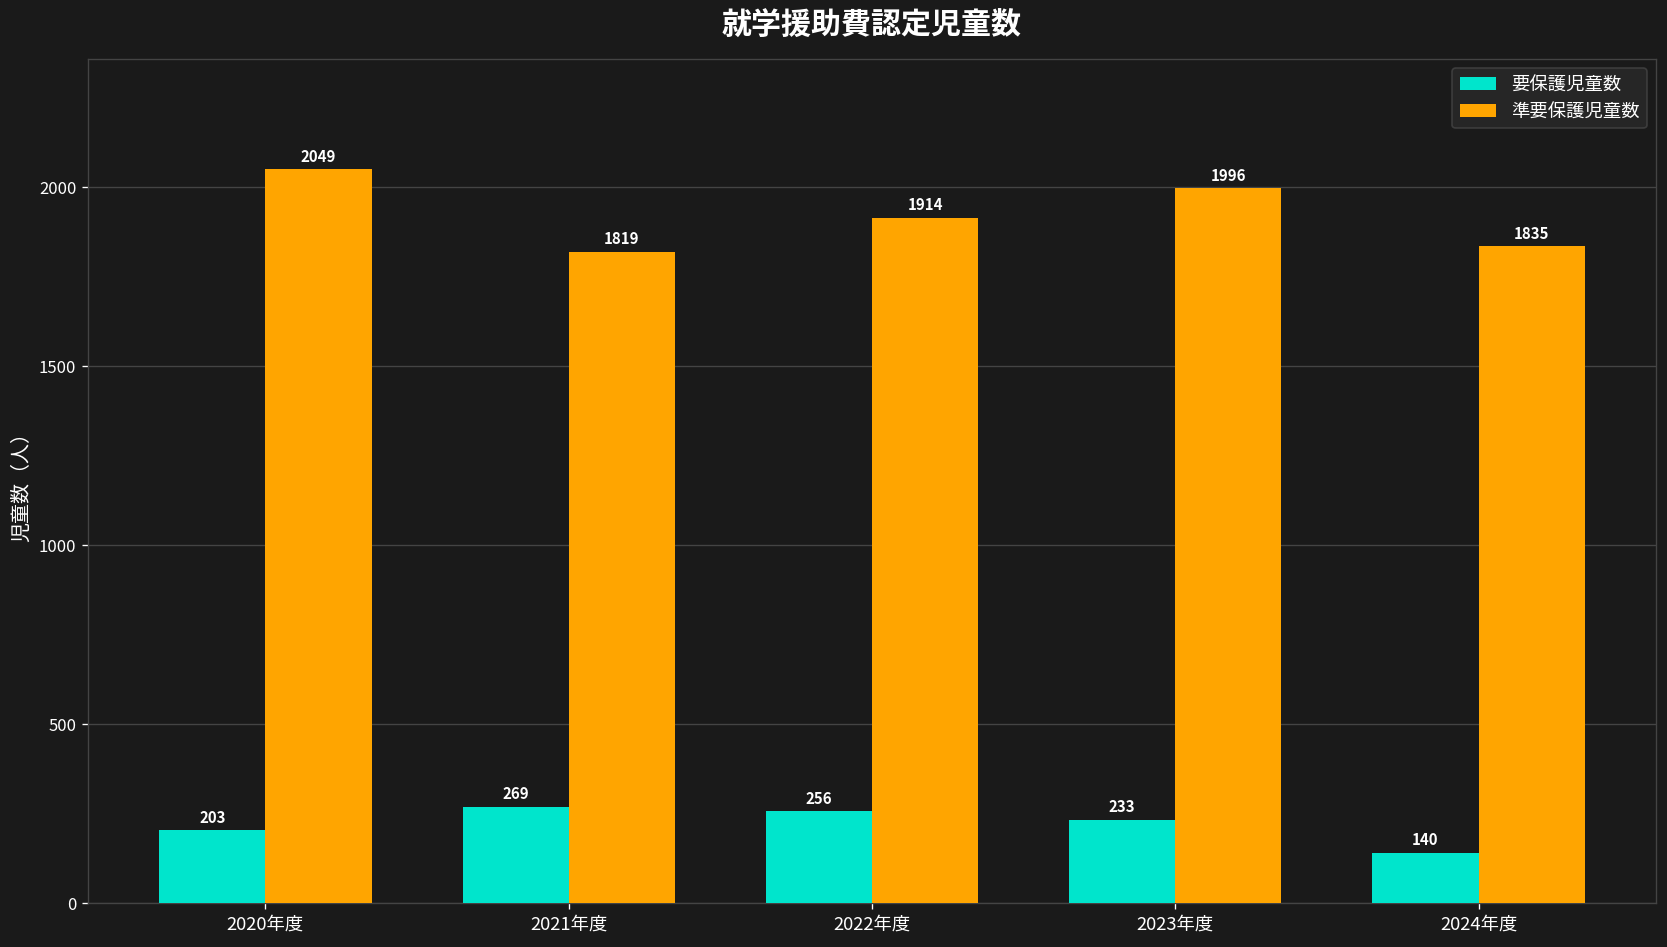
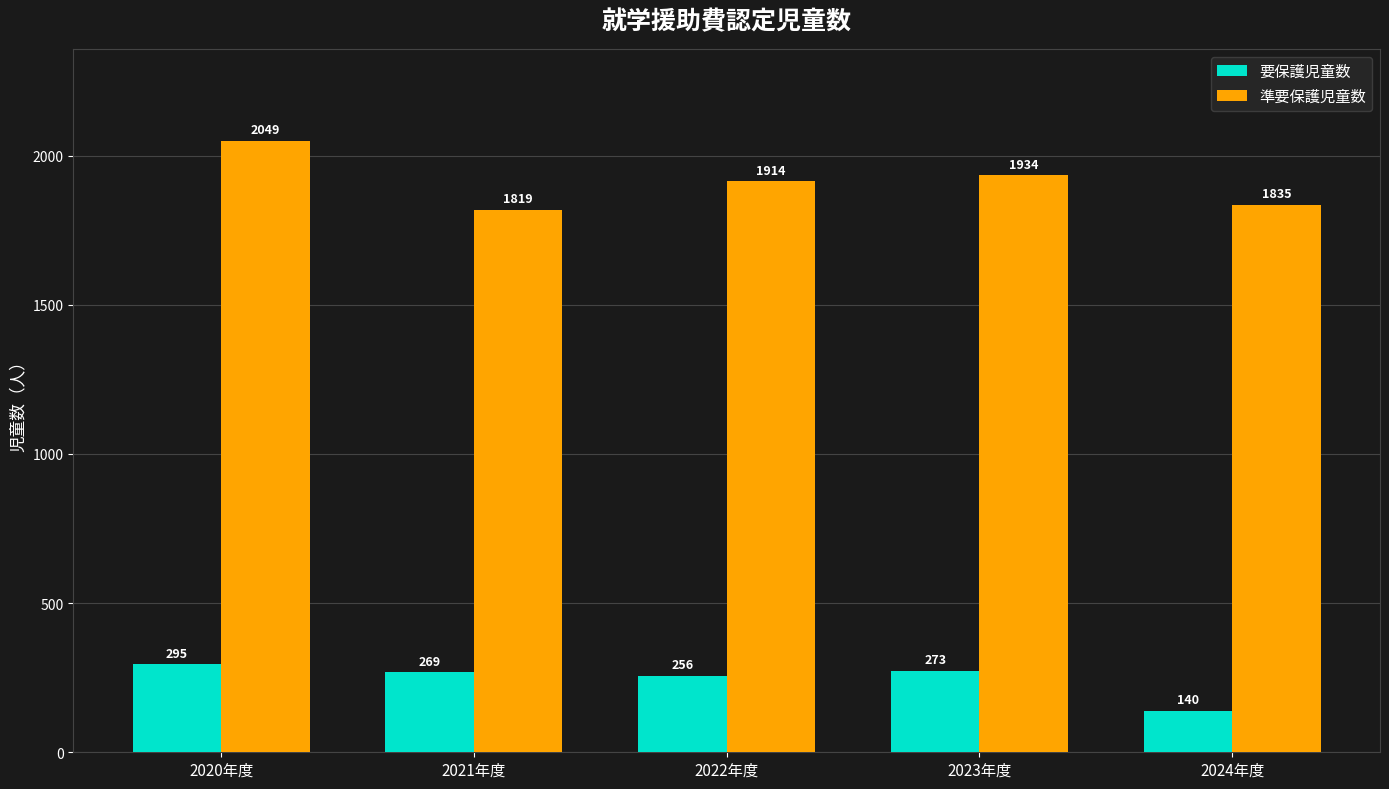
要保護児童数, 2020年度: 203 -> 295
要保護児童数, 2023年度: 233 -> 273
準要保護児童数, 2023年度: 1996 -> 1934
